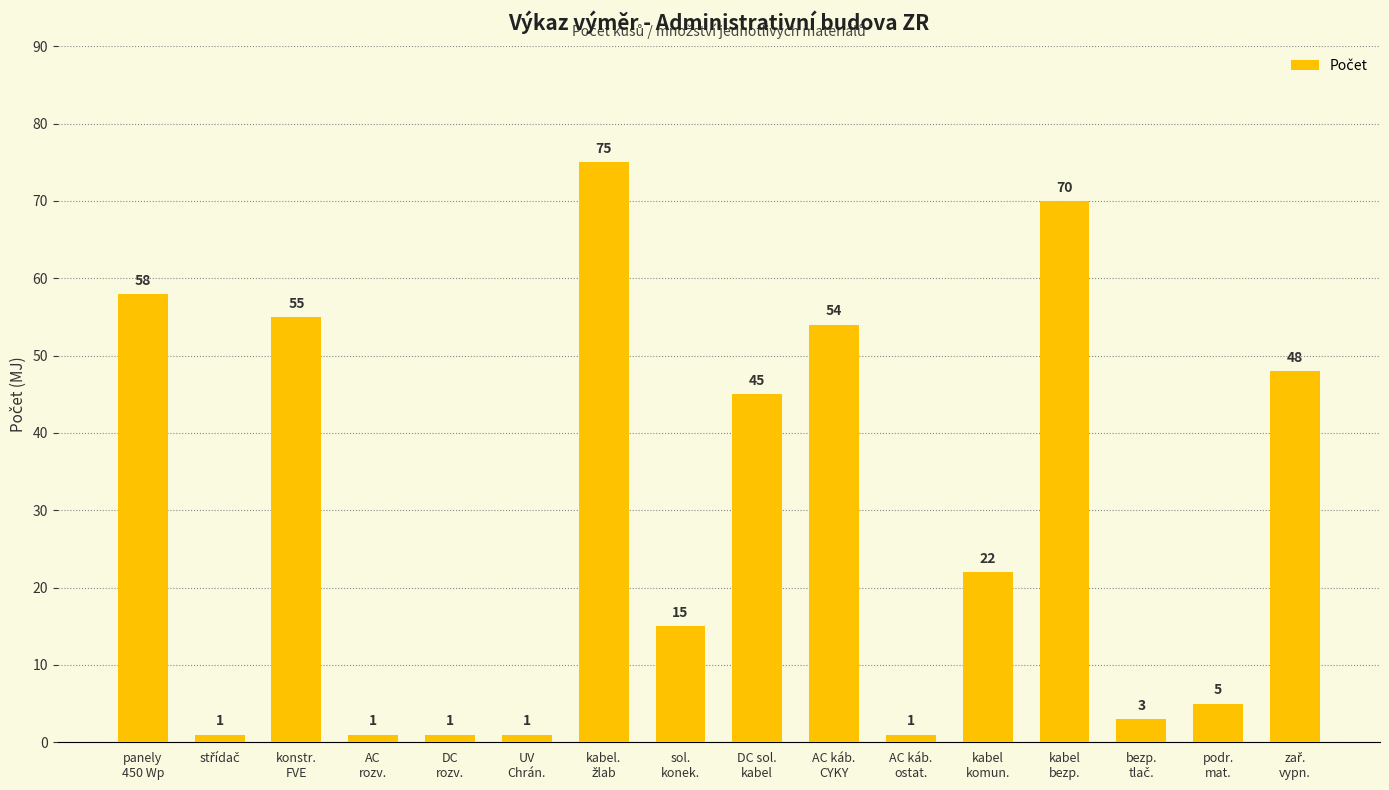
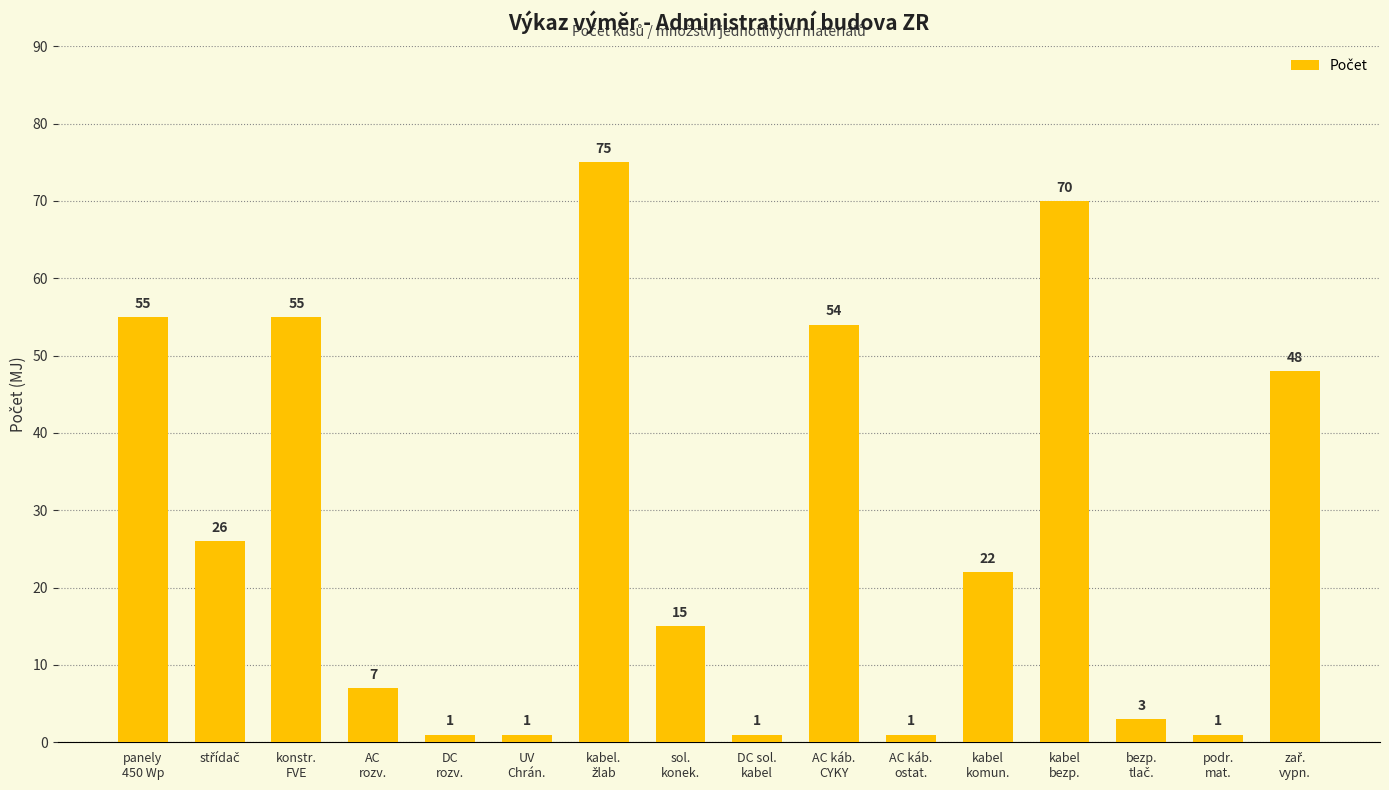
panely 450 Wp: 58 -> 55
střídač: 1 -> 26
AC rozv.: 1 -> 7
DC sol. kabel: 45 -> 1
podr. mat.: 5 -> 1
